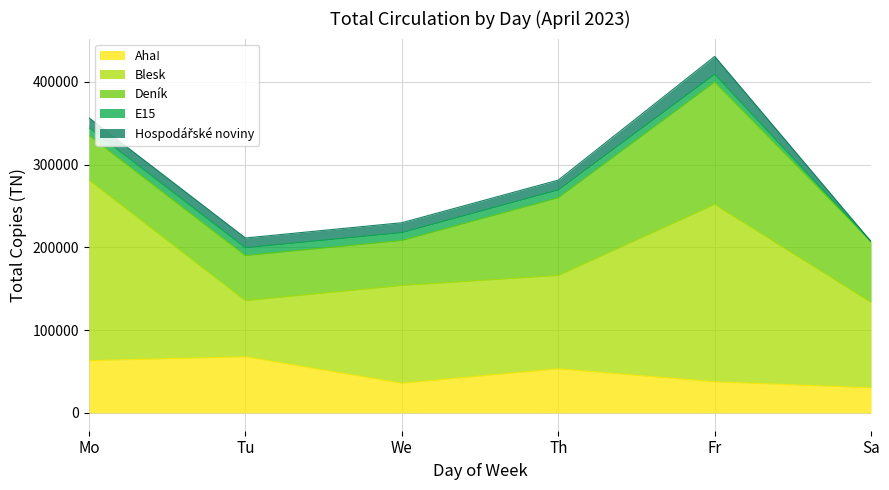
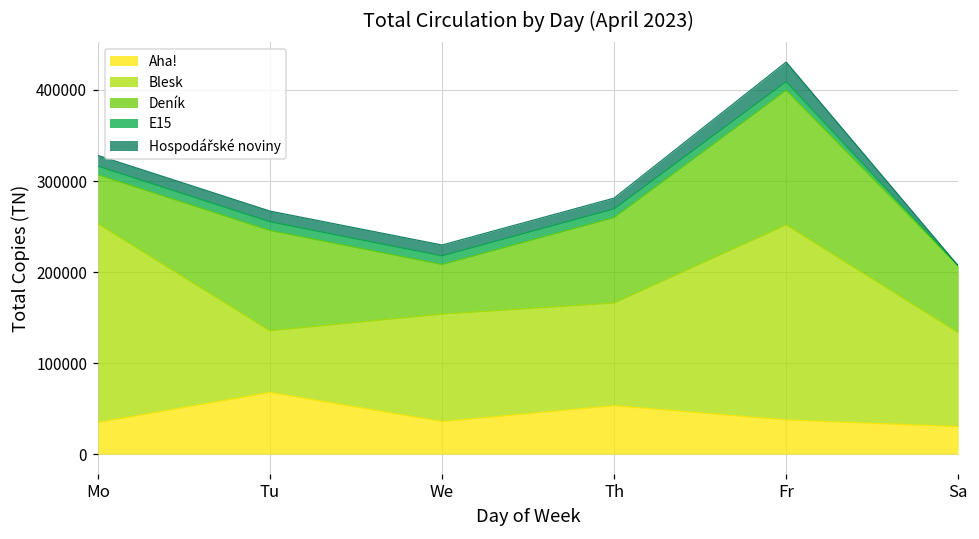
Aha!, Mo: 60000 -> 30000
Deník, Tu: 50000 -> 110000
